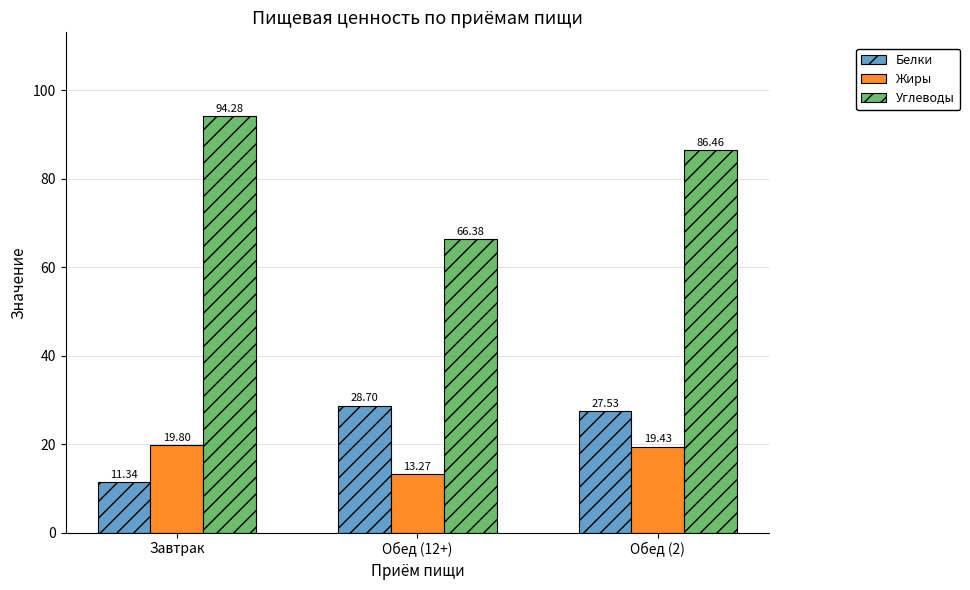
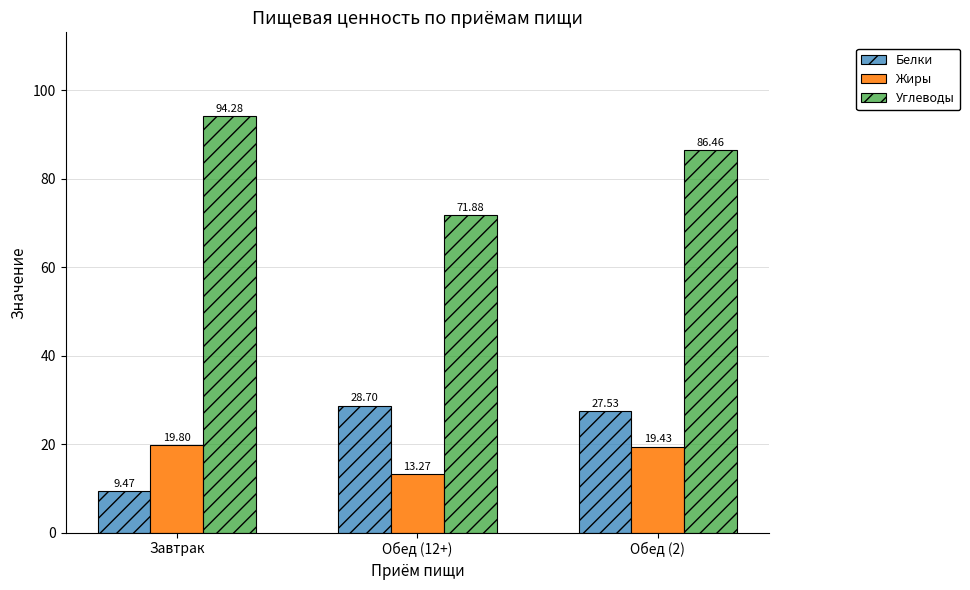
Белки, Завтрак: 11.34 -> 9.47
Углеводы, Обед (12+): 66.38 -> 71.88
